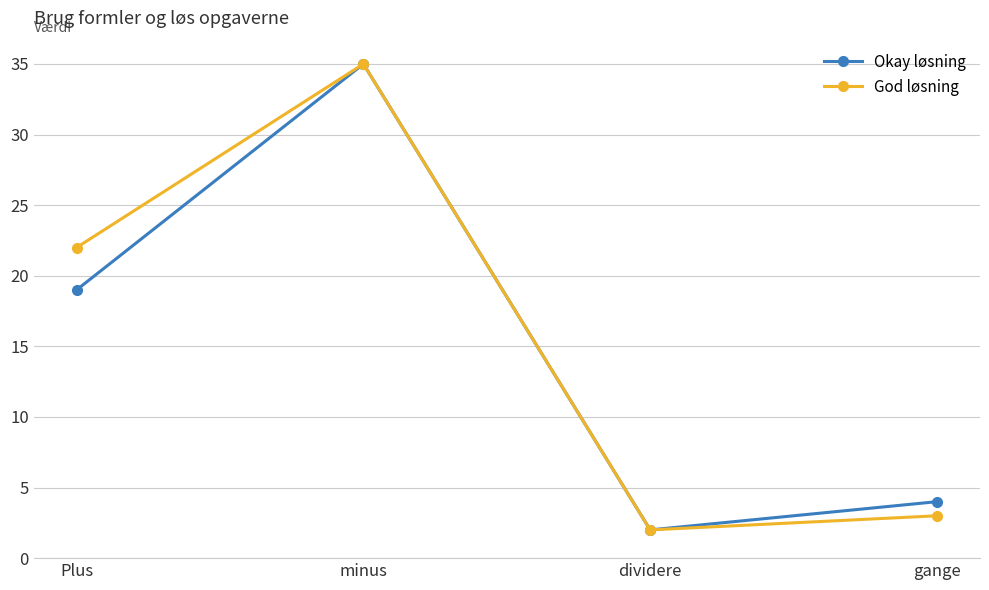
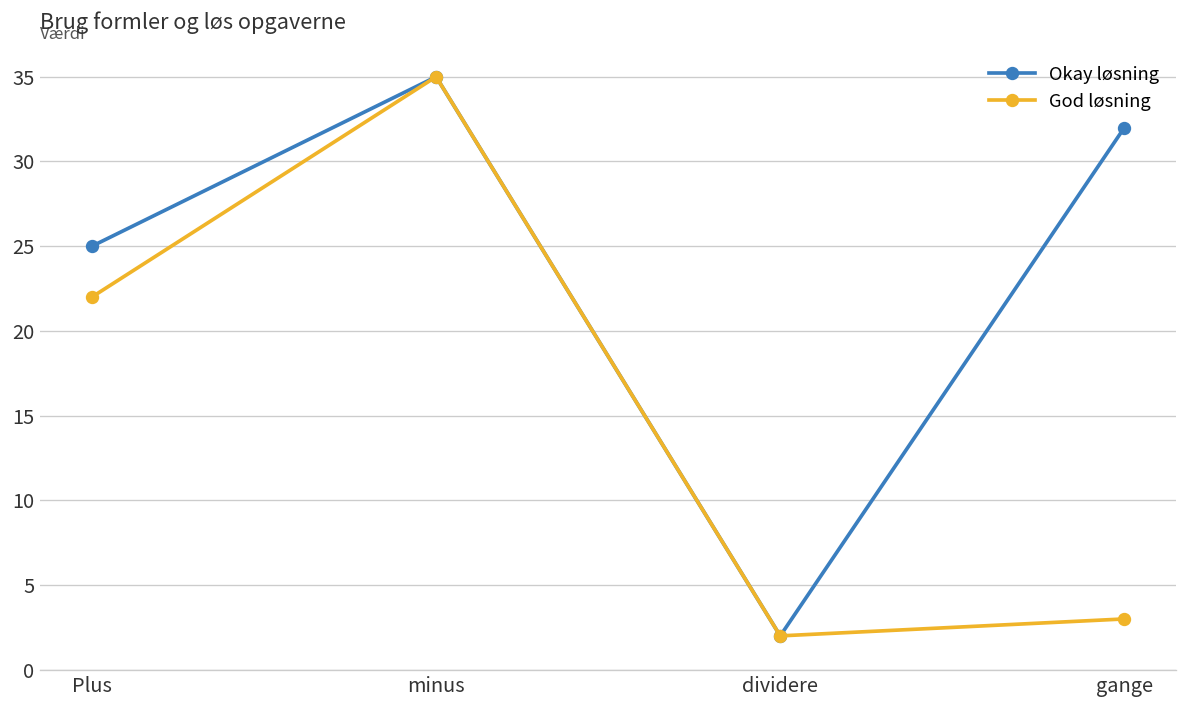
Okay løsning, Plus: 19 -> 25
Okay løsning, gange: 4 -> 32
